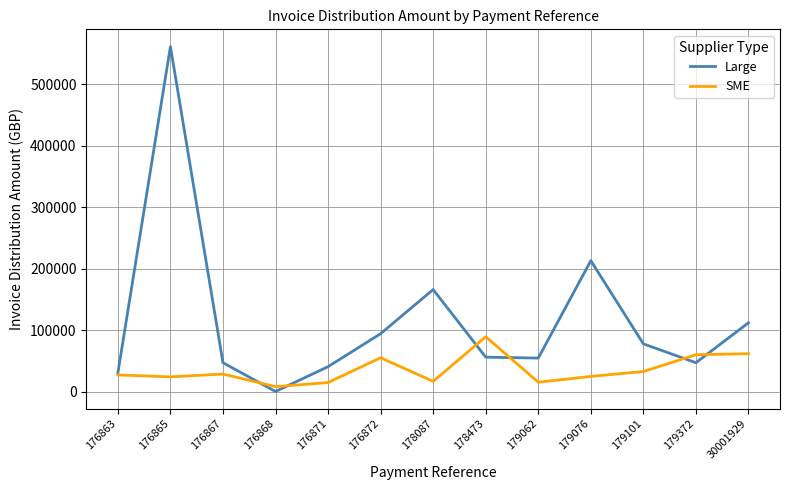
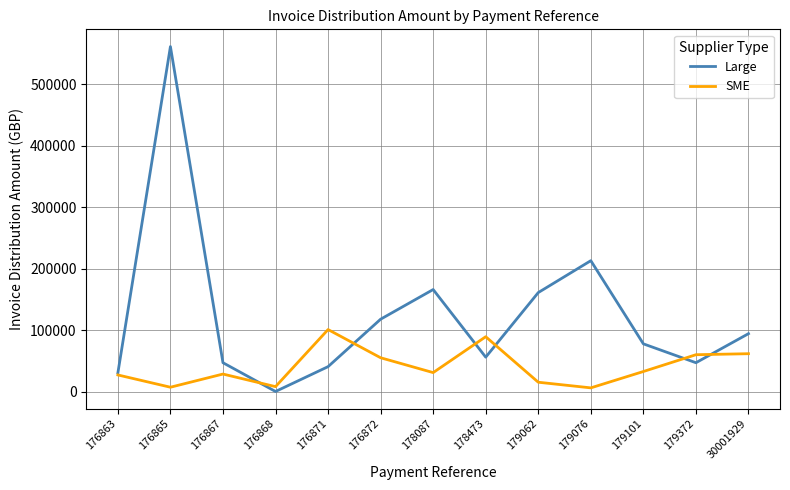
SME, 176865: 20000 -> 10000
SME, 176871: 10000 -> 100000
Large, 176872: 90000 -> 120000
SME, 178087: 20000 -> 30000
Large, 179062: 50000 -> 160000
SME, 179076: 20000 -> 10000
Large, 30001929: 110000 -> 90000
